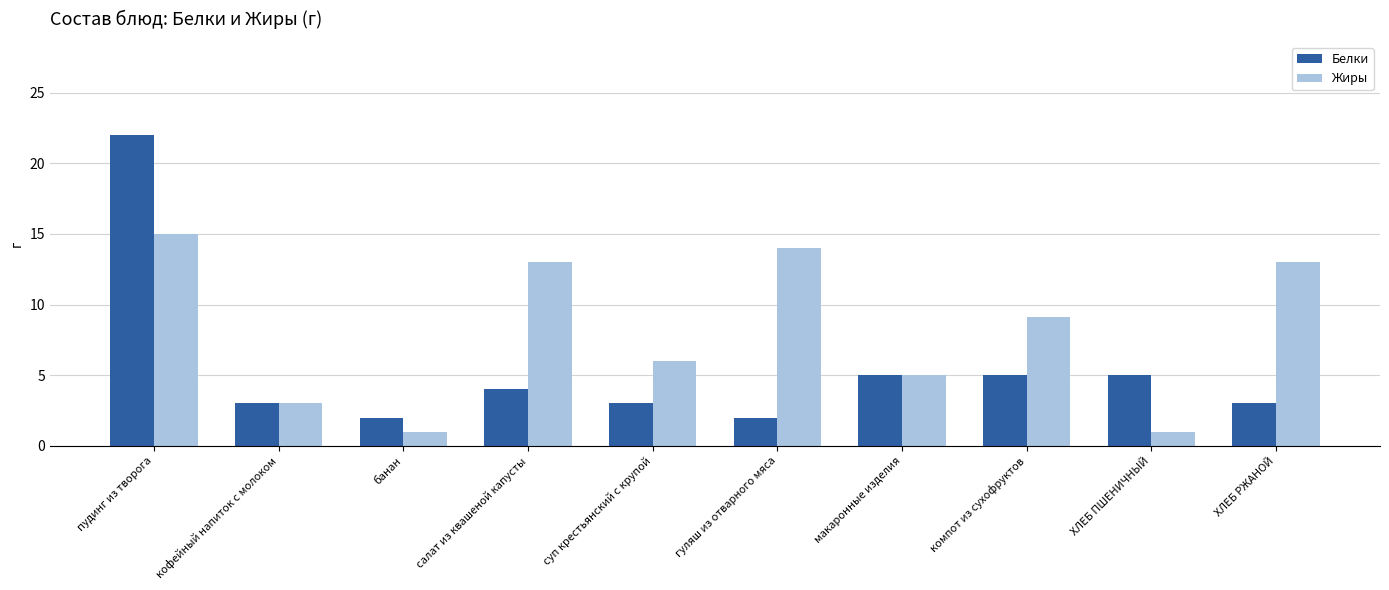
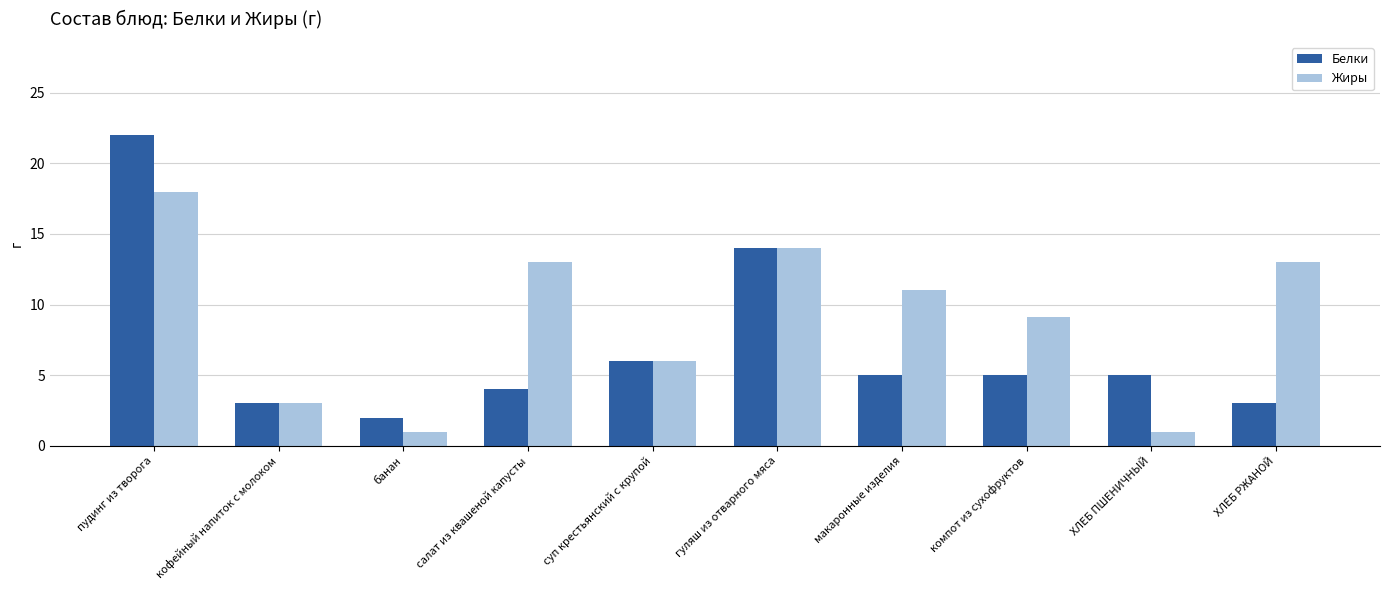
Жиры, пудинг из творога: 15 -> 18
Белки, суп крестьянский с крупой: 3 -> 6
Белки, гуляш из отварного мяса: 2 -> 14
Жиры, макаронные изделия: 5 -> 11
